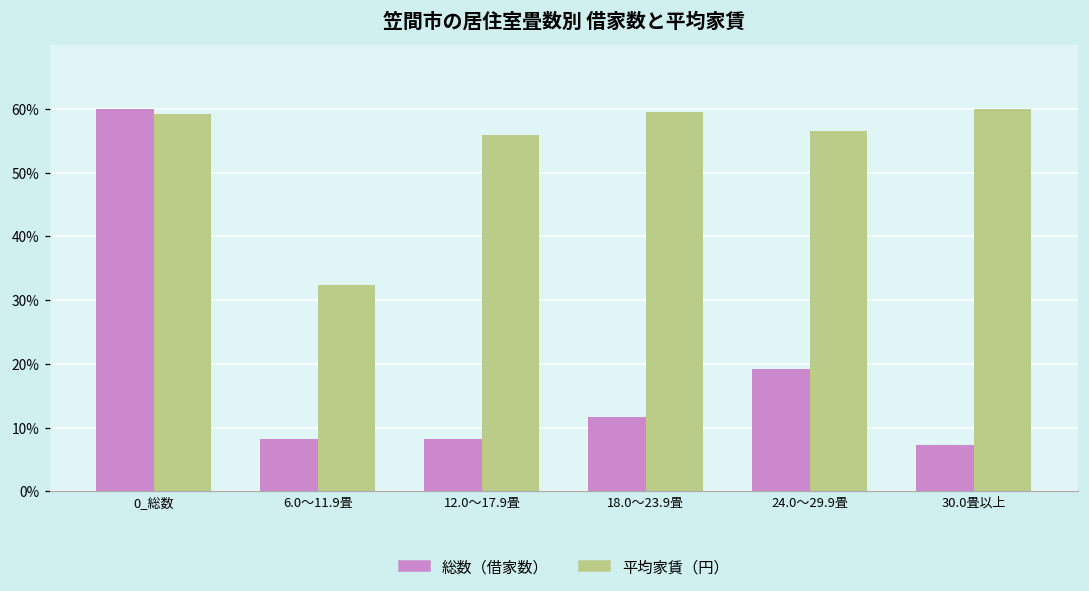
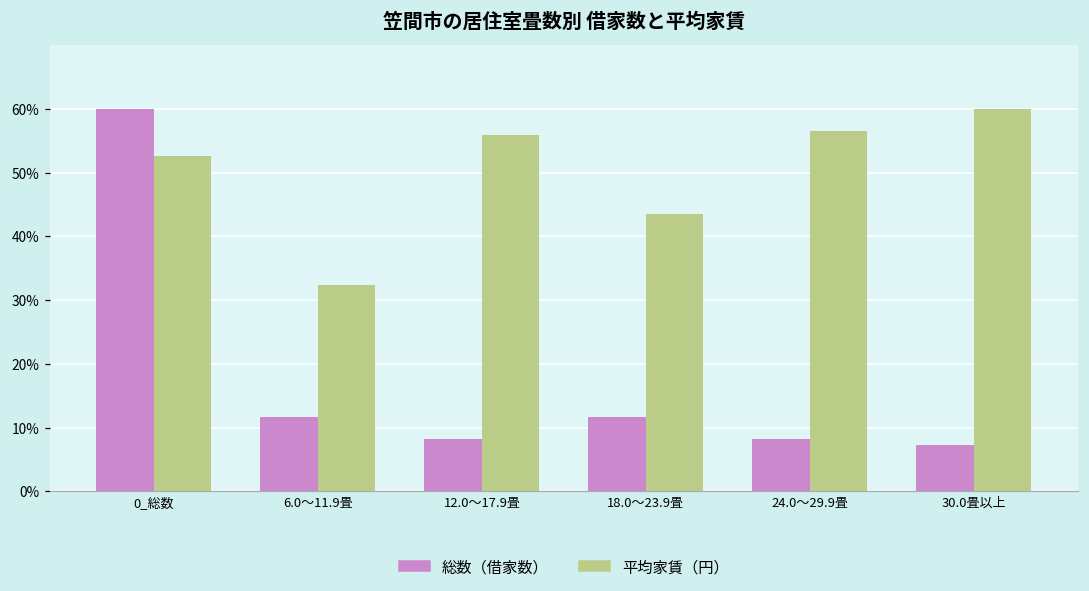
平均家賃（円）, 0_総数: 59% -> 53%
総数（借家数）, 6.0～11.9畳: 8% -> 12%
平均家賃（円）, 18.0～23.9畳: 60% -> 43%
総数（借家数）, 24.0～29.9畳: 19% -> 8%
